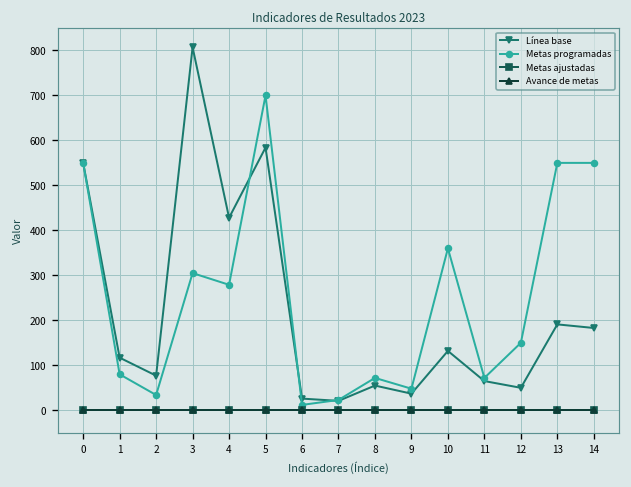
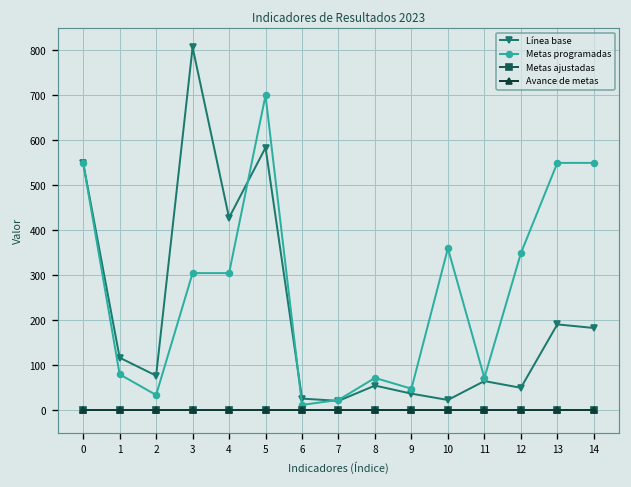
Metas programadas, 4: 280 -> 310
Línea base, 10: 130 -> 20
Metas programadas, 12: 150 -> 350
